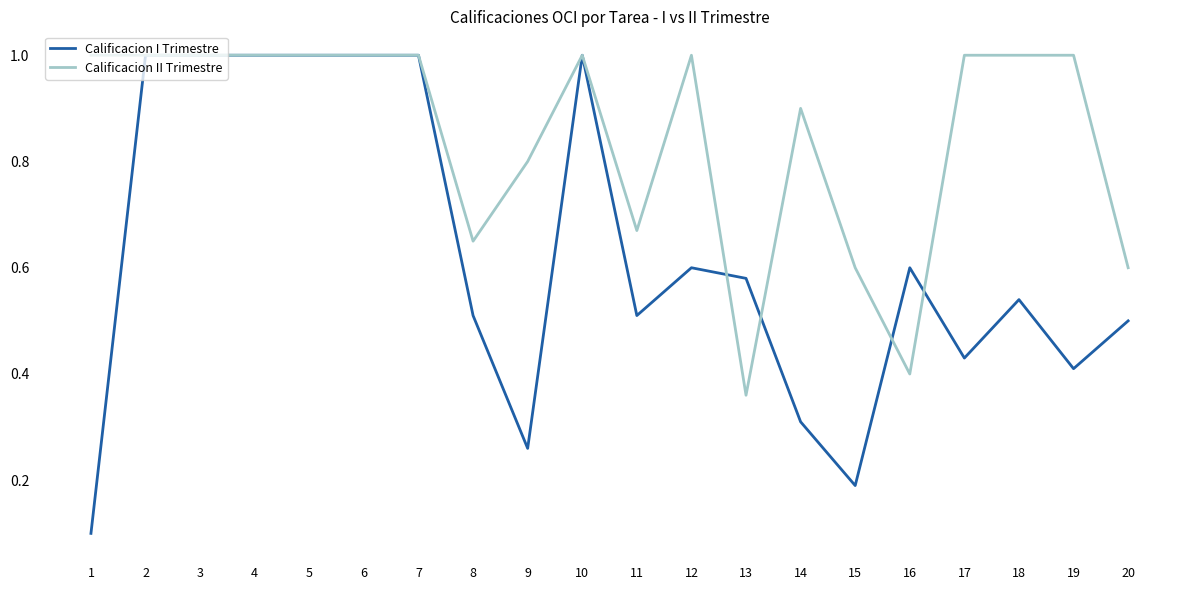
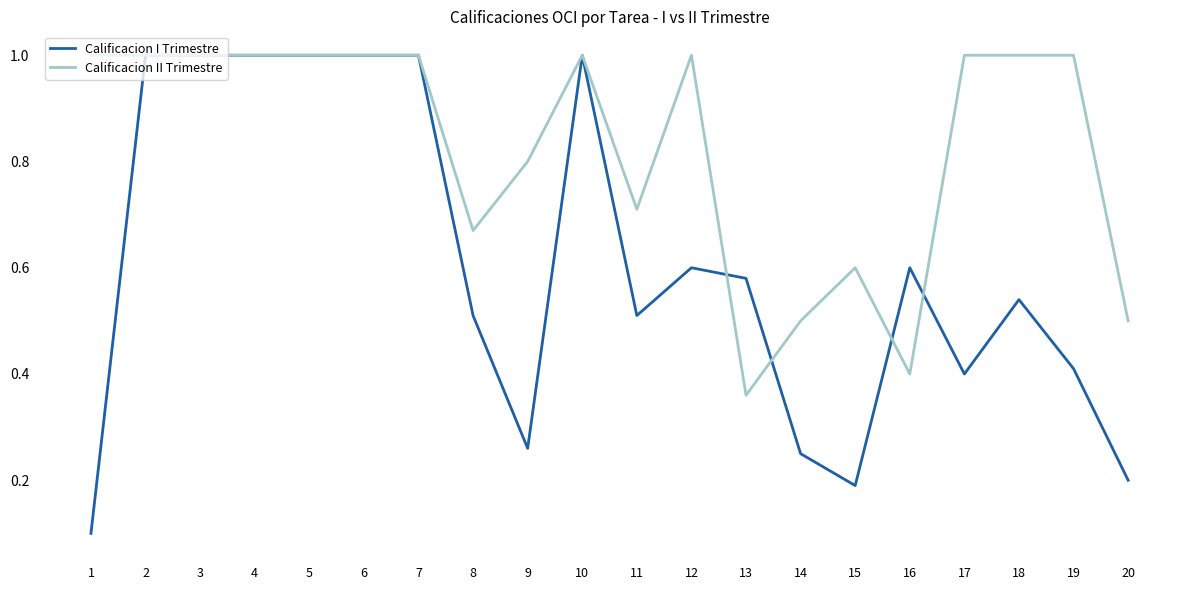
Calificacion II Trimestre, 8: 0.65 -> 0.67
Calificacion II Trimestre, 11: 0.67 -> 0.71
Calificacion I Trimestre, 14: 0.31 -> 0.25
Calificacion II Trimestre, 14: 0.9 -> 0.5
Calificacion I Trimestre, 17: 0.43 -> 0.40
Calificacion I Trimestre, 20: 0.5 -> 0.2
Calificacion II Trimestre, 20: 0.6 -> 0.5
